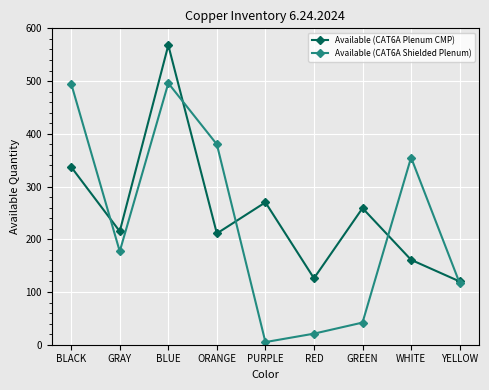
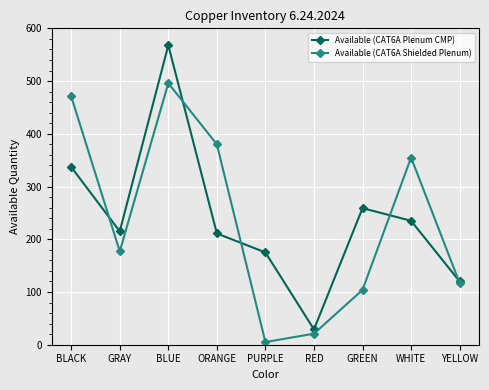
Available (CAT6A Shielded Plenum), BLACK: 500 -> 470
Available (CAT6A Plenum CMP), PURPLE: 270 -> 180
Available (CAT6A Plenum CMP), RED: 130 -> 30
Available (CAT6A Shielded Plenum), GREEN: 40 -> 100
Available (CAT6A Plenum CMP), WHITE: 160 -> 240
